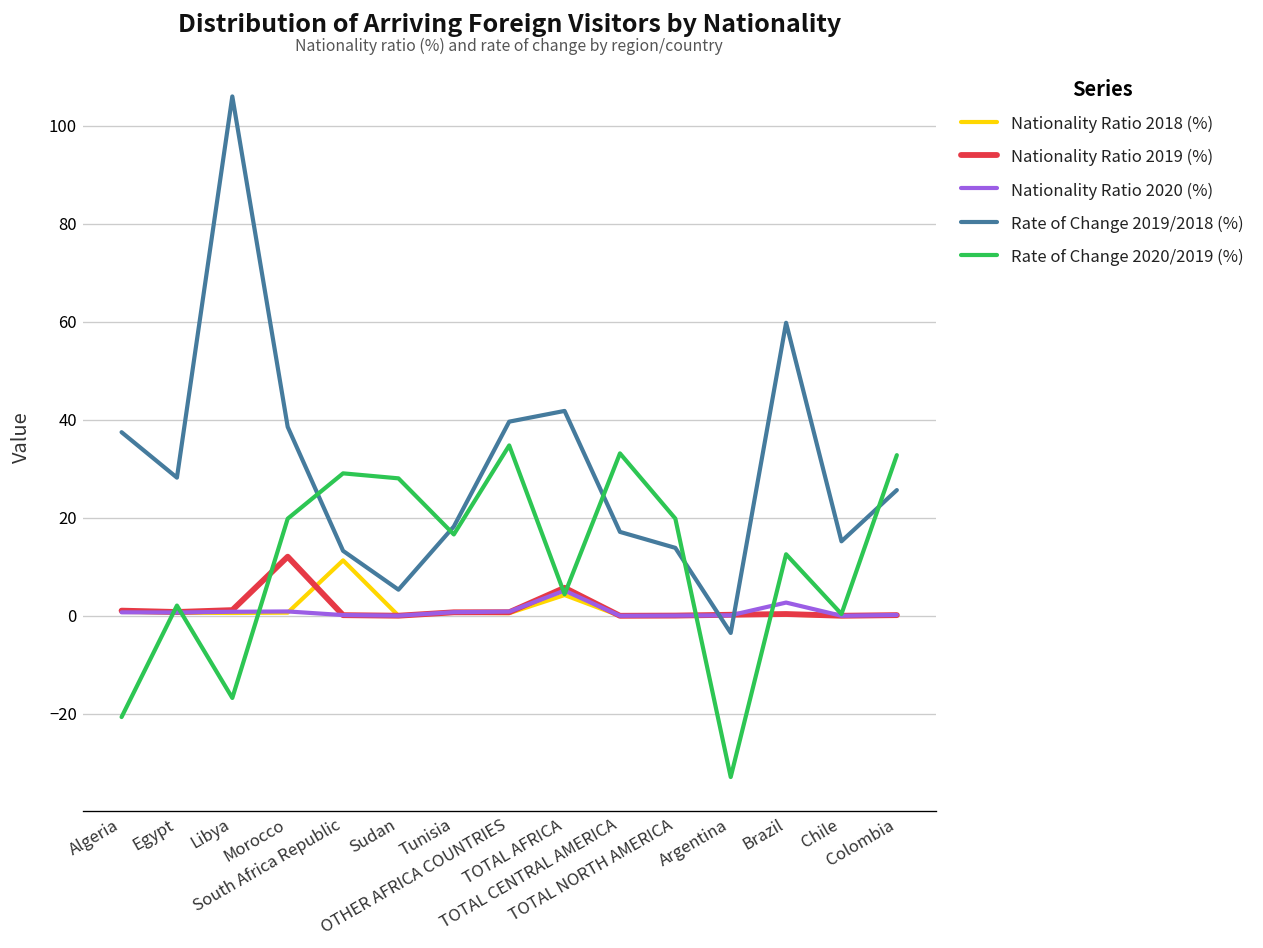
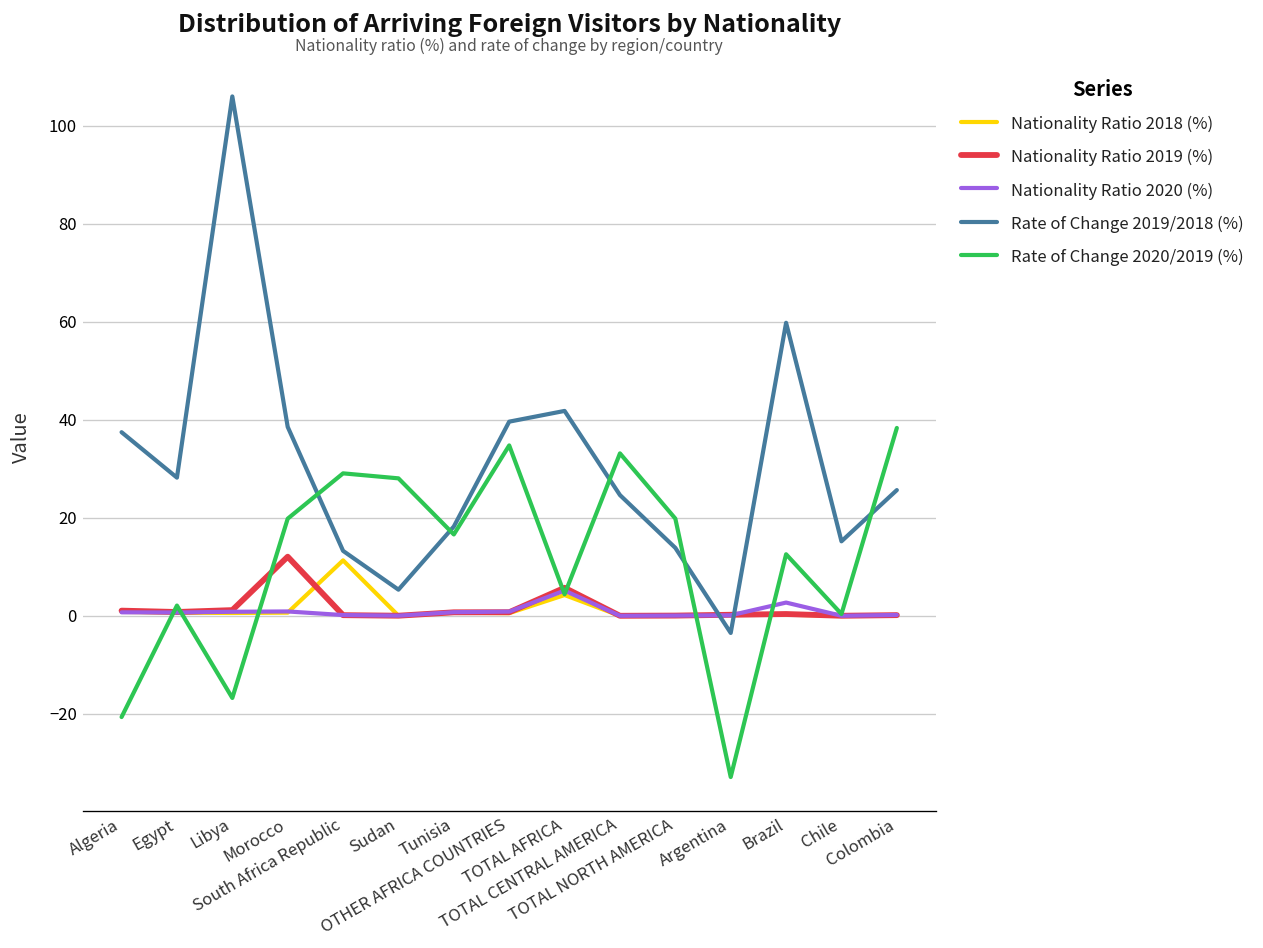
Rate of Change 2019/2018 (%), TOTAL CENTRAL AMERICA: 17 -> 25
Rate of Change 2020/2019 (%), Colombia: 33 -> 38
